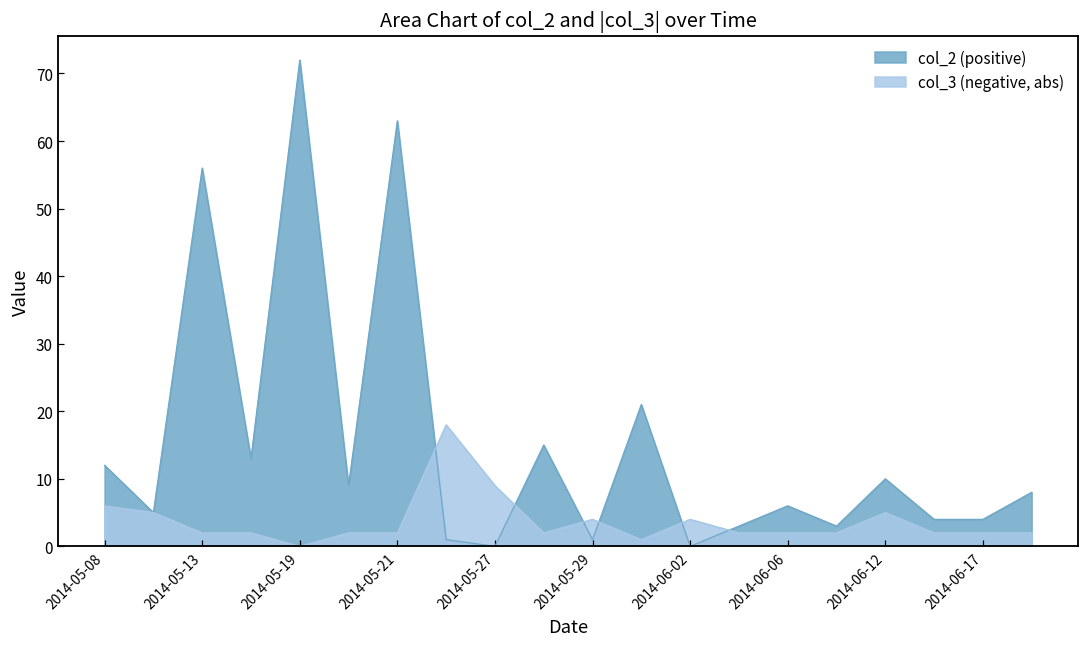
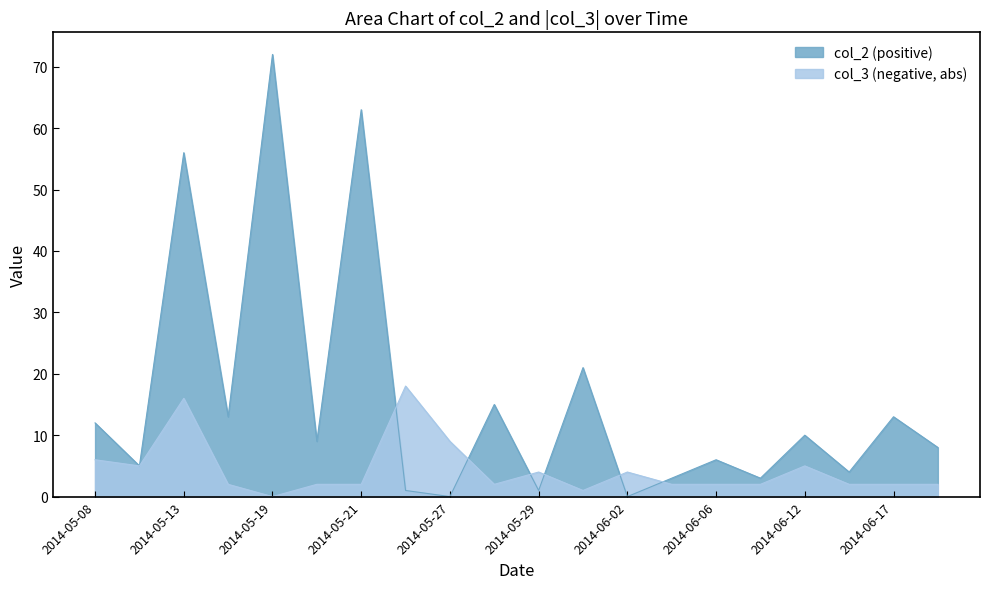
col_3 (negative, abs), 2014-05-13: 2 -> 16
col_2 (positive), 2014-06-17: 4 -> 13
